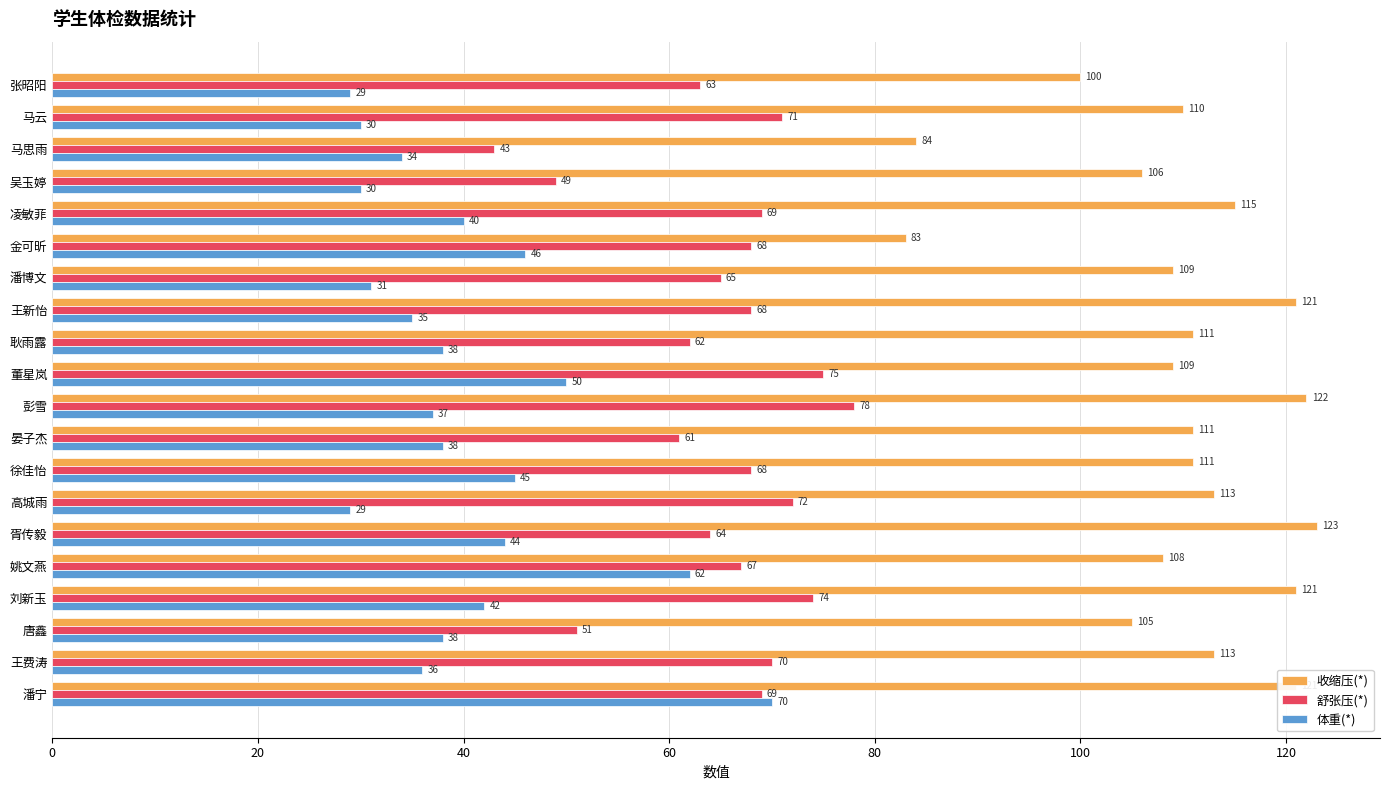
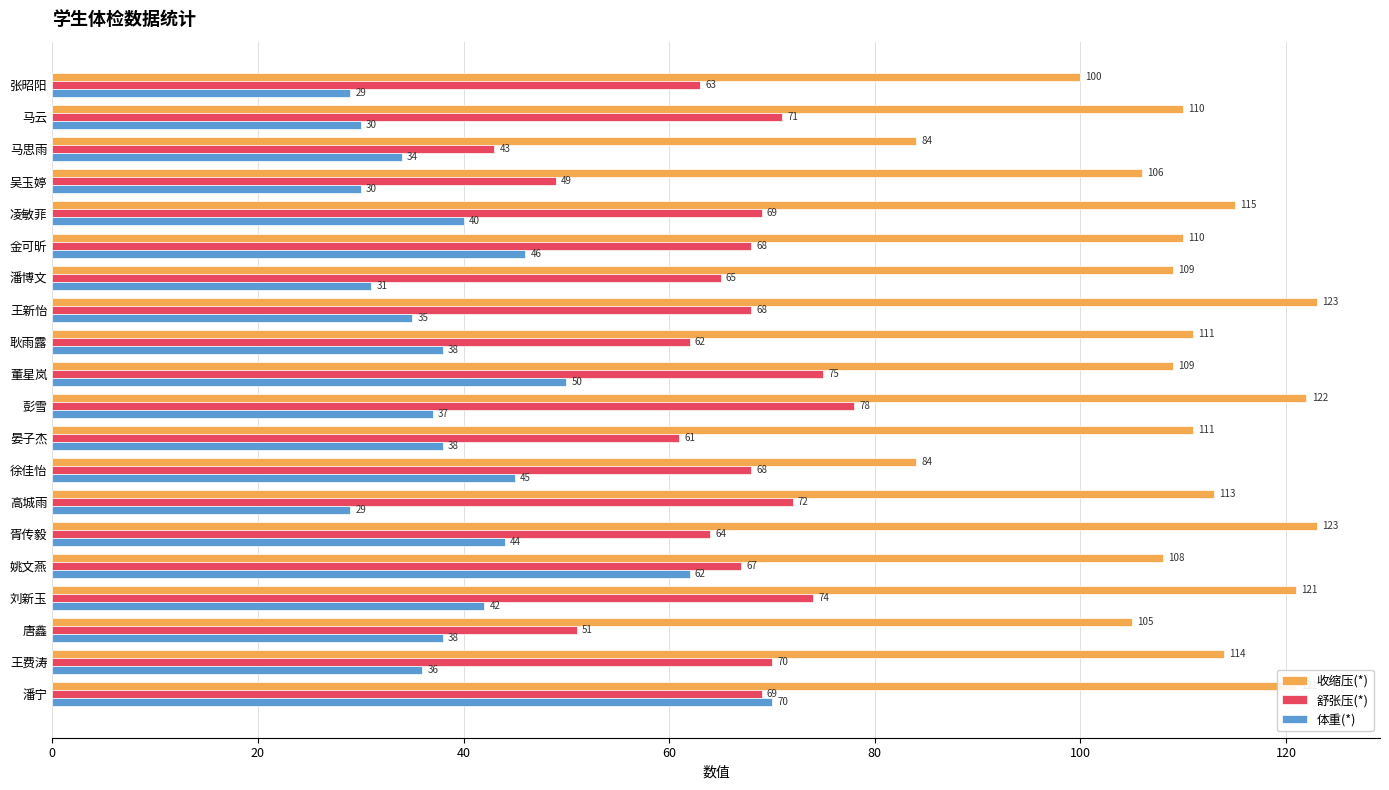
收缩压(*), 金可昕: 83 -> 110
收缩压(*), 王新怡: 121 -> 123
收缩压(*), 徐佳怡: 111 -> 84
收缩压(*), 王费涛: 113 -> 114
